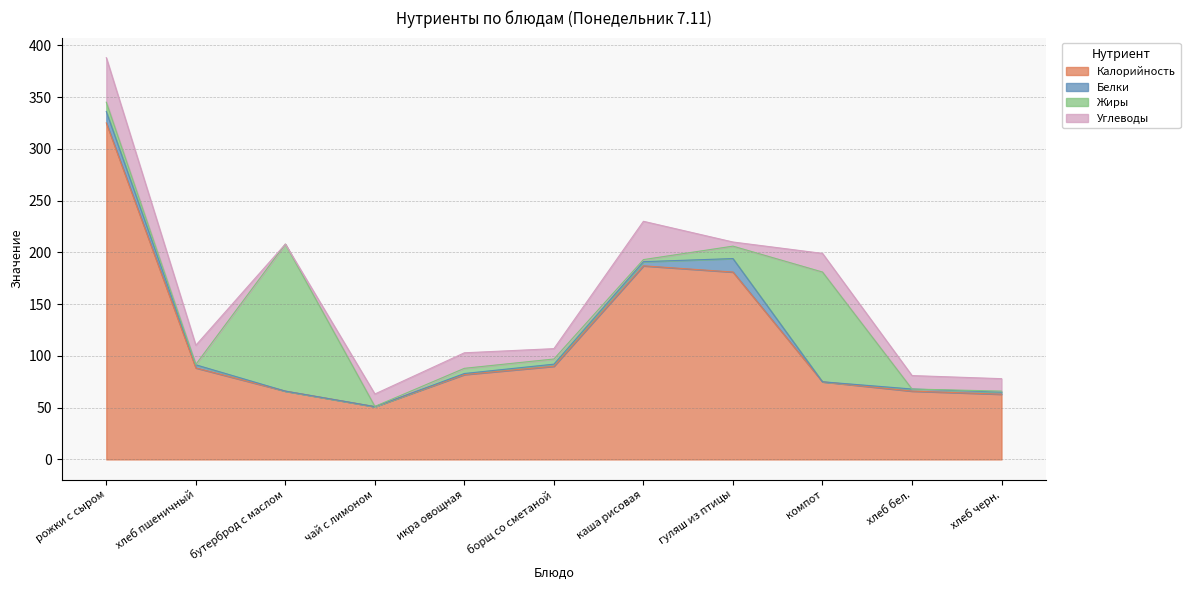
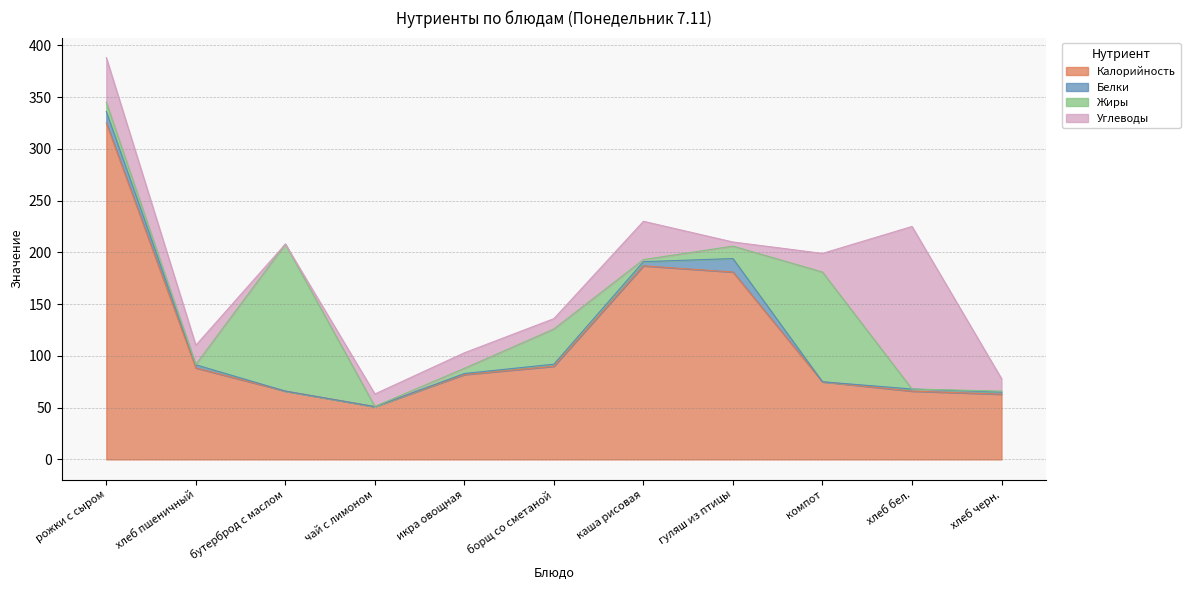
Жиры, борщ со сметаной: 5 -> 34
Углеводы, хлеб бел.: 13 -> 157
